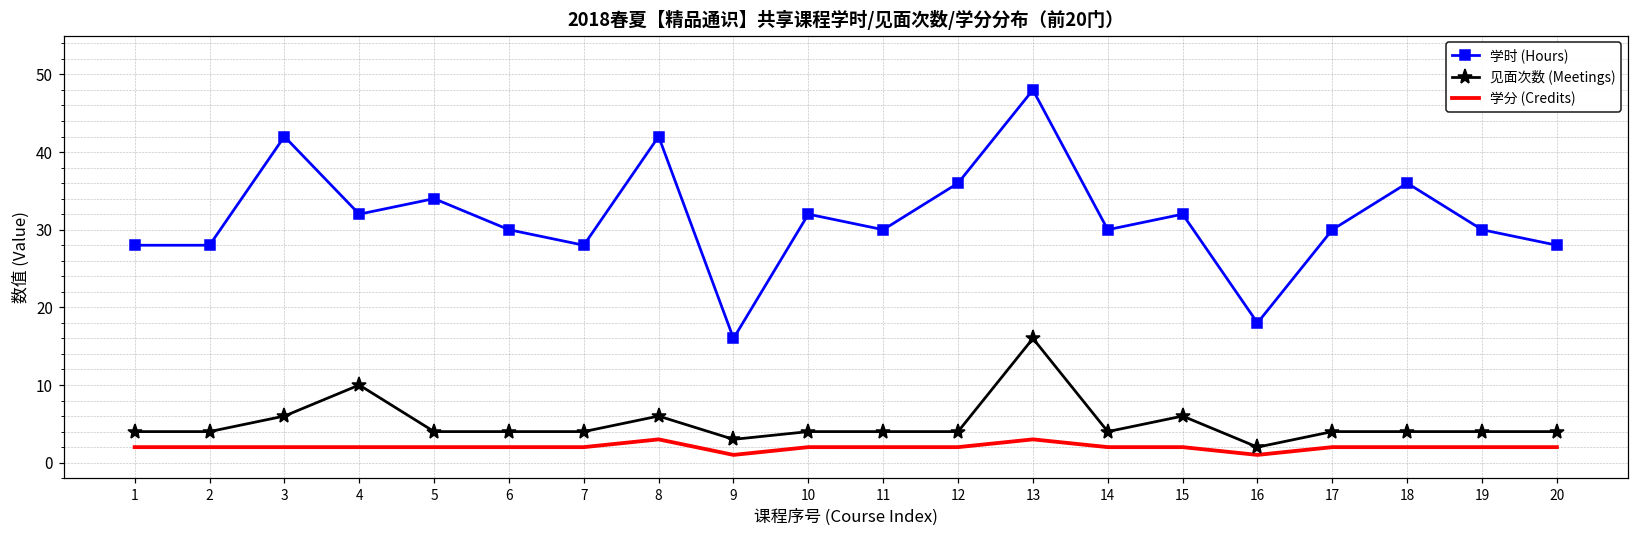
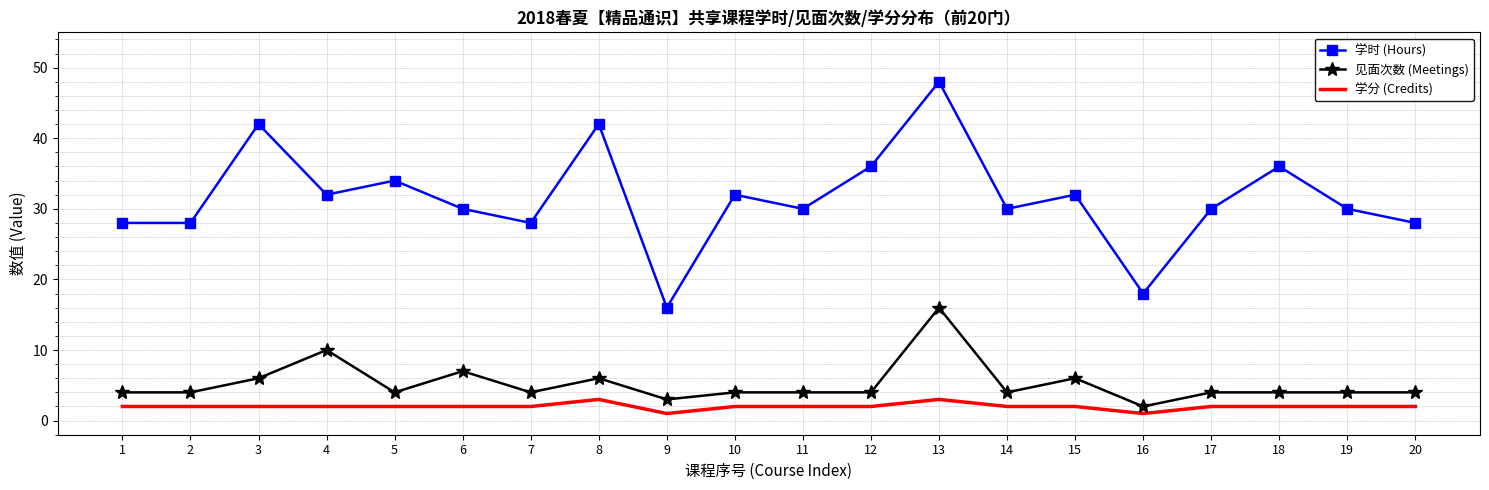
见面次数 (Meetings), 6: 4 -> 7
